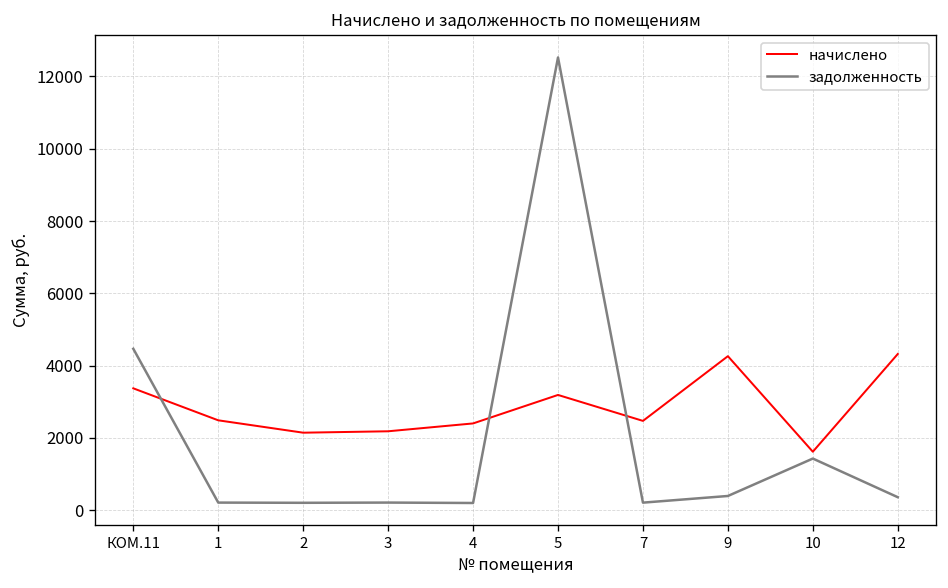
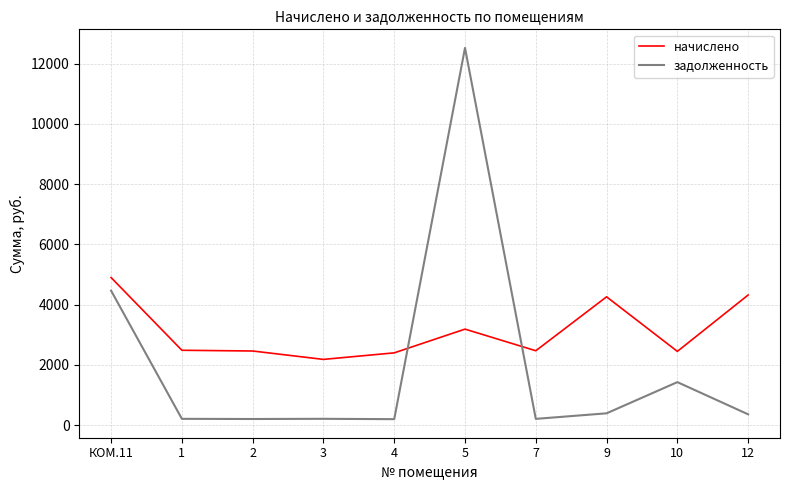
начислено, КОМ.11: 3400 -> 4900
начислено, 2: 2100 -> 2500
начислено, 10: 1600 -> 2500
